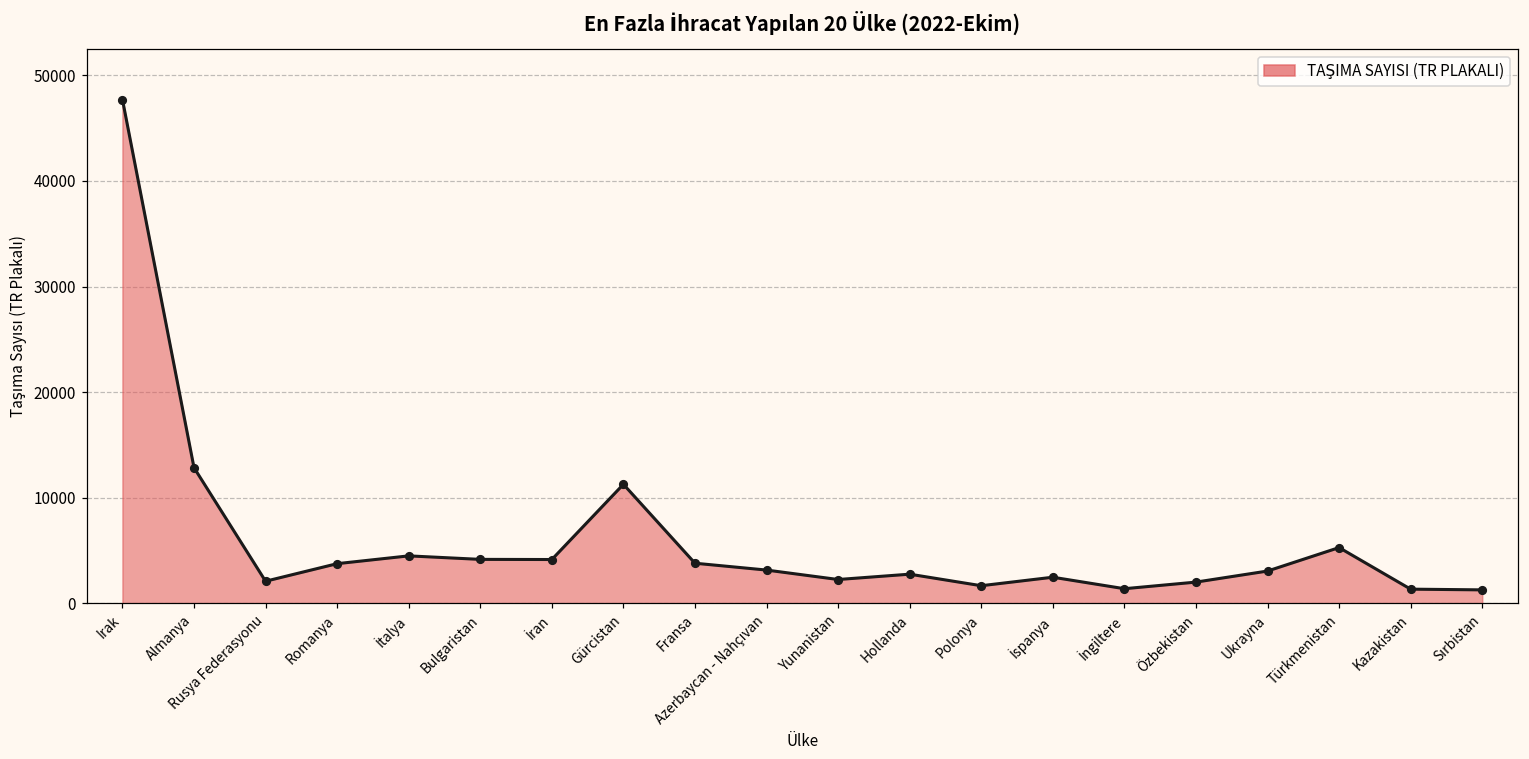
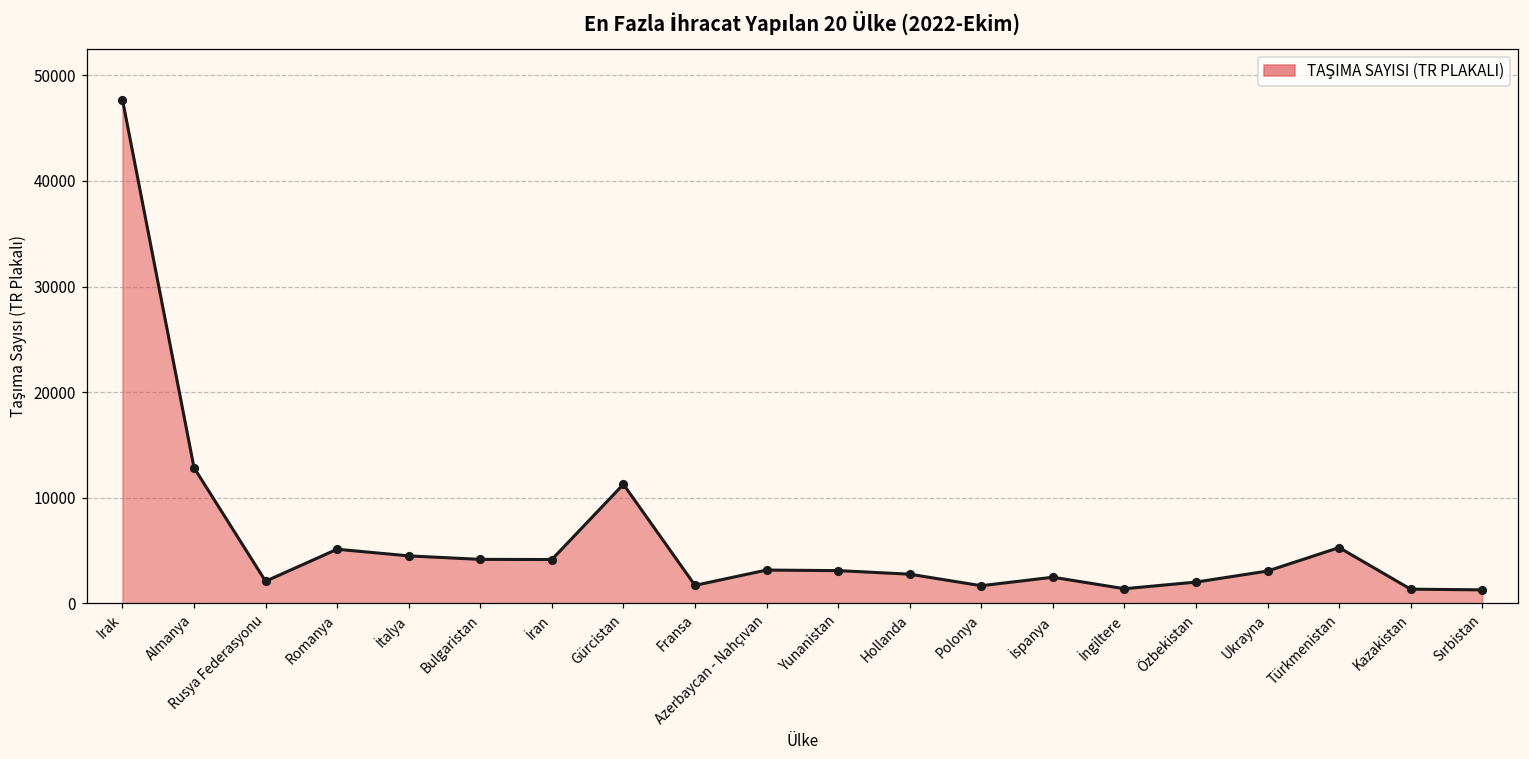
Romanya: 4000 -> 5000
Fransa: 4000 -> 2000
Yunanistan: 2000 -> 3000
